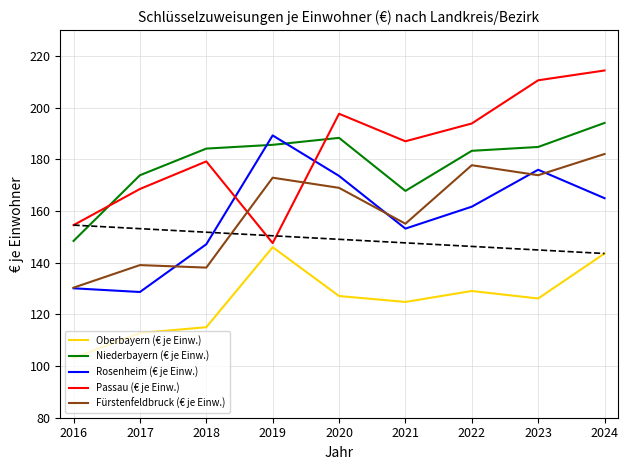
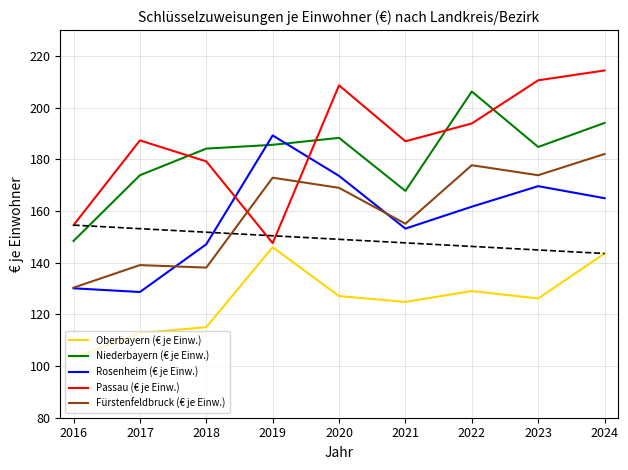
Passau (€ je Einw.), 2017: 169 -> 187
Passau (€ je Einw.), 2020: 198 -> 209
Niederbayern (€ je Einw.), 2022: 183 -> 206
Rosenheim (€ je Einw.), 2023: 176 -> 170
